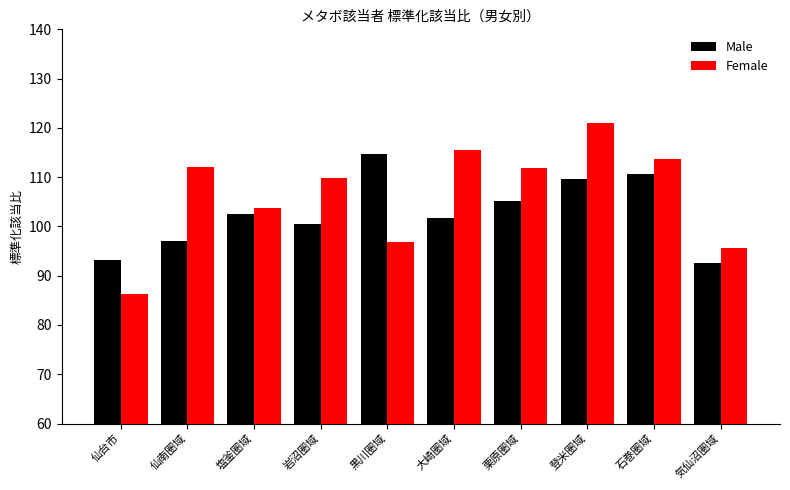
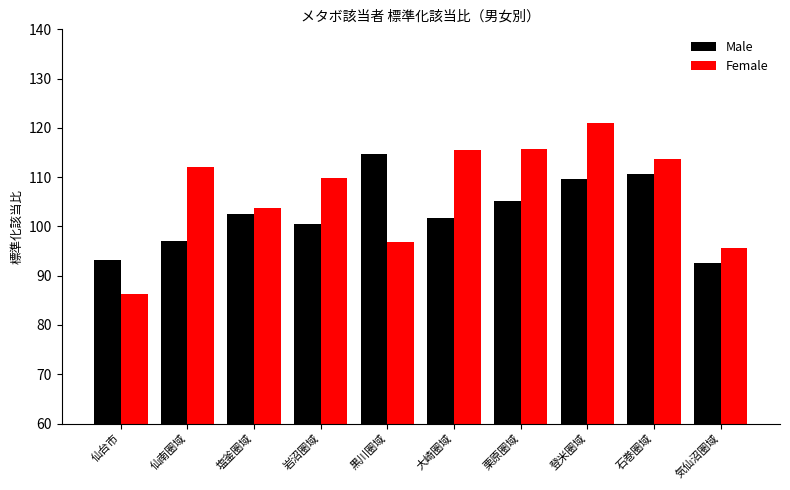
Female, 栗原圏域: 112 -> 116
